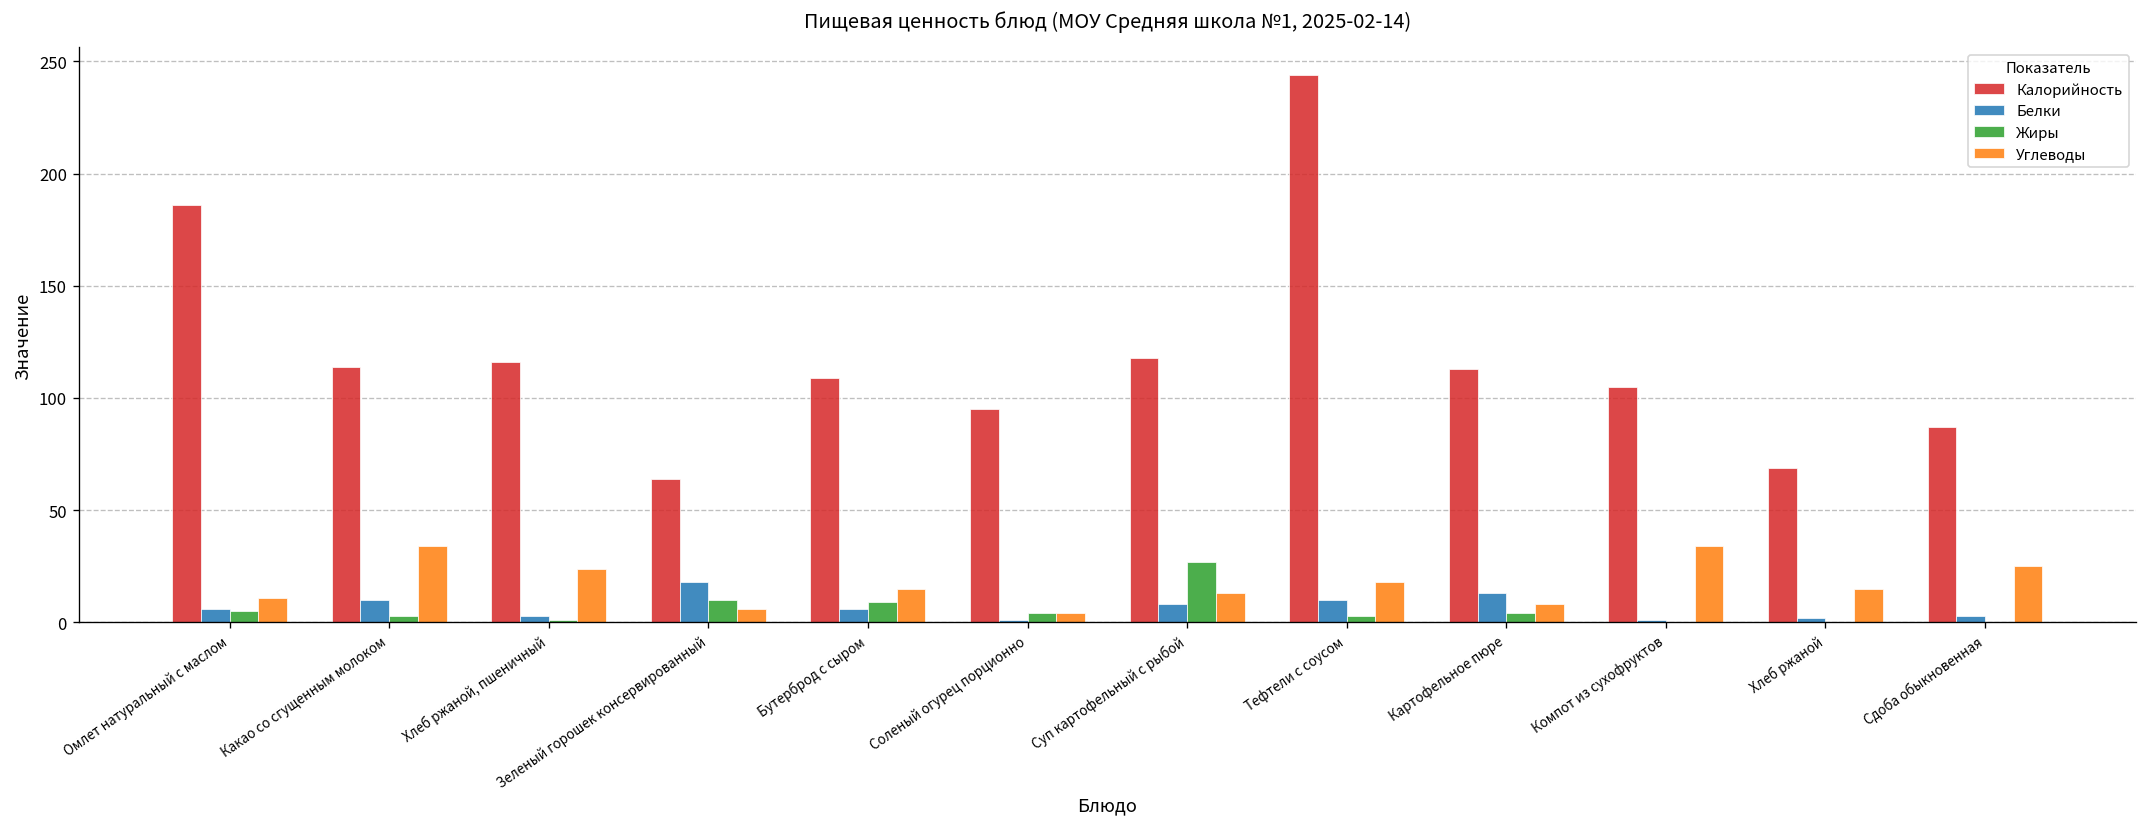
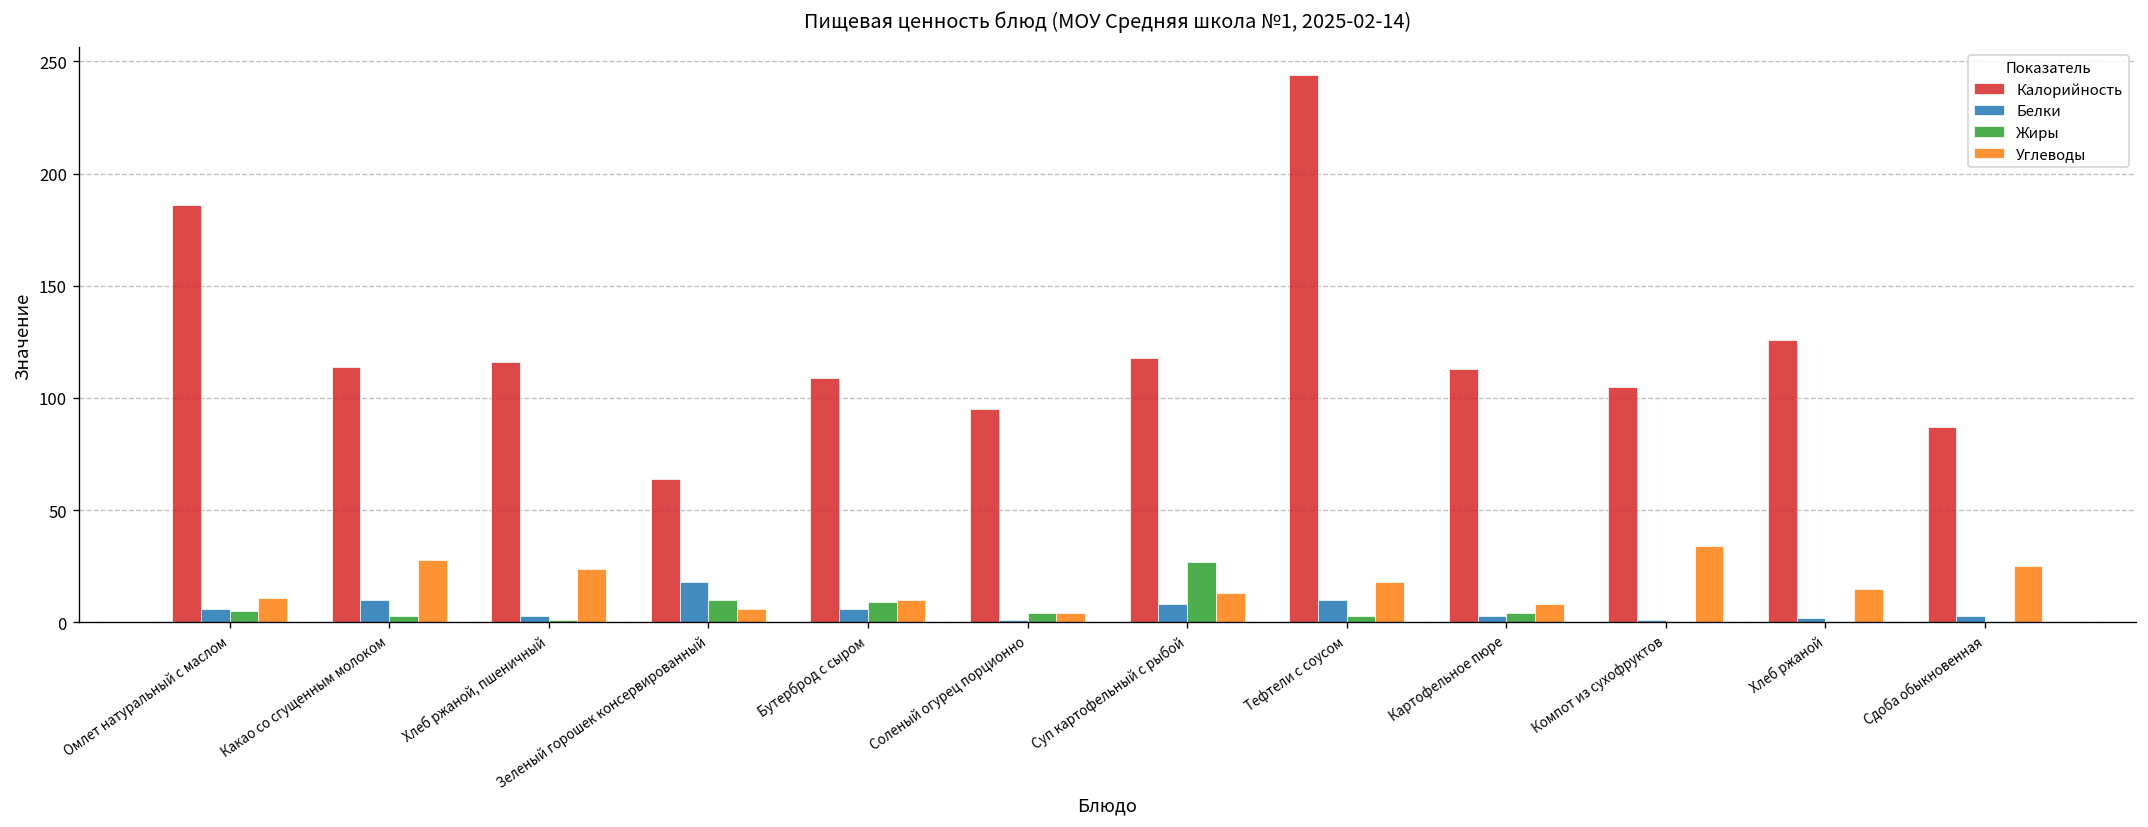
Углеводы, Какао со сгущенным молоком: 34 -> 28
Углеводы, Бутерброд с сыром: 15 -> 10
Белки, Картофельное пюре: 13 -> 3
Калорийность, Хлеб ржаной: 69 -> 126
